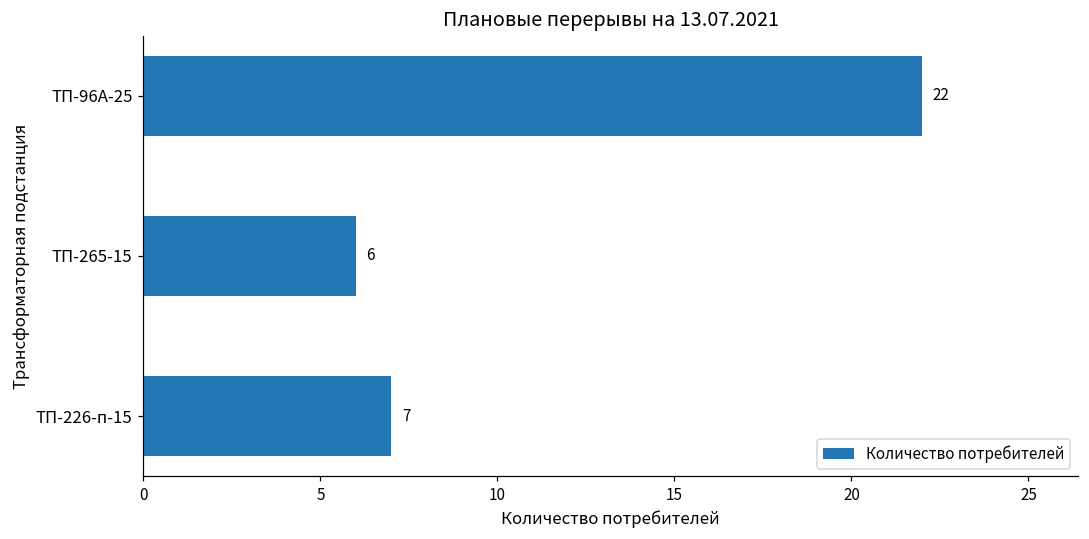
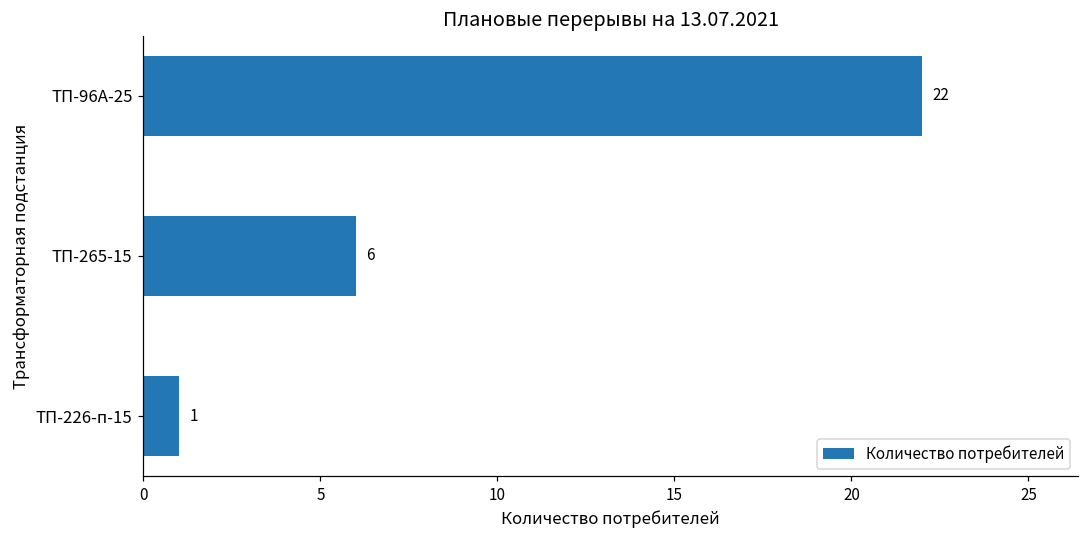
ТП-226-п-15: 7 -> 1
